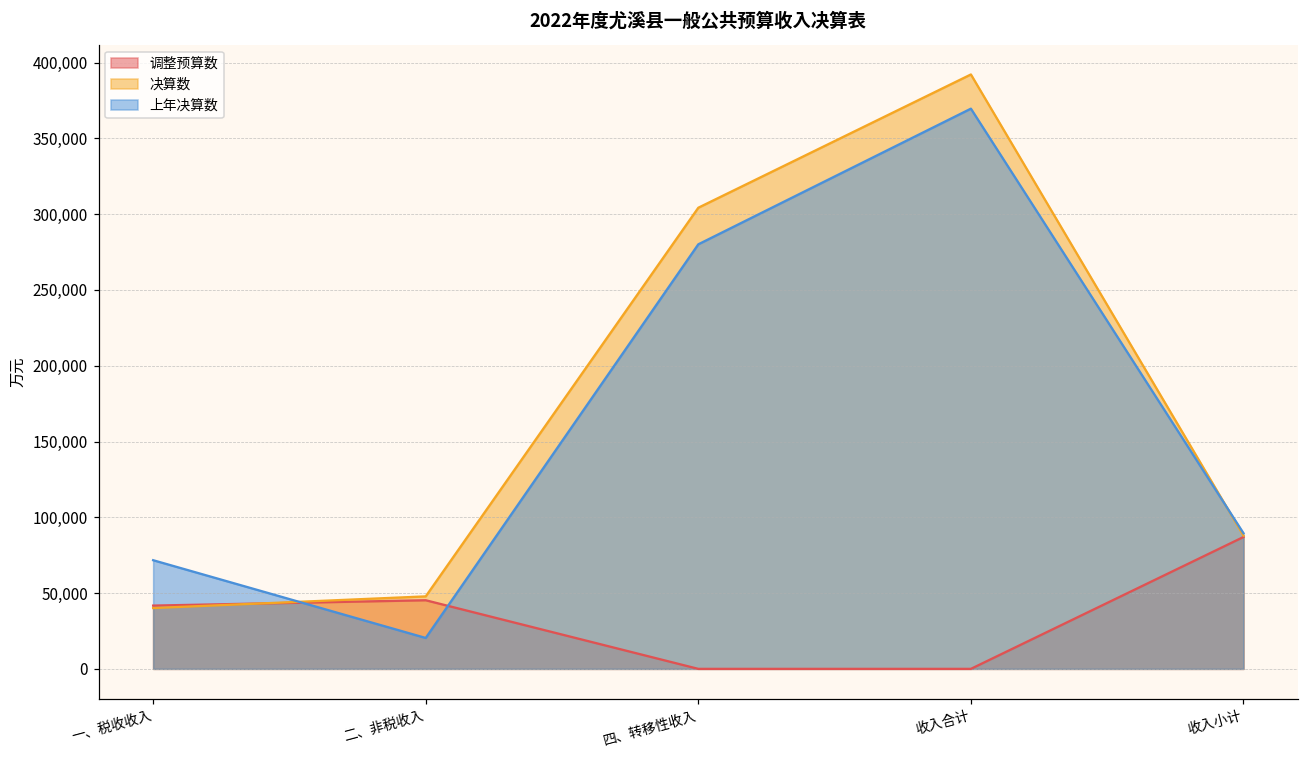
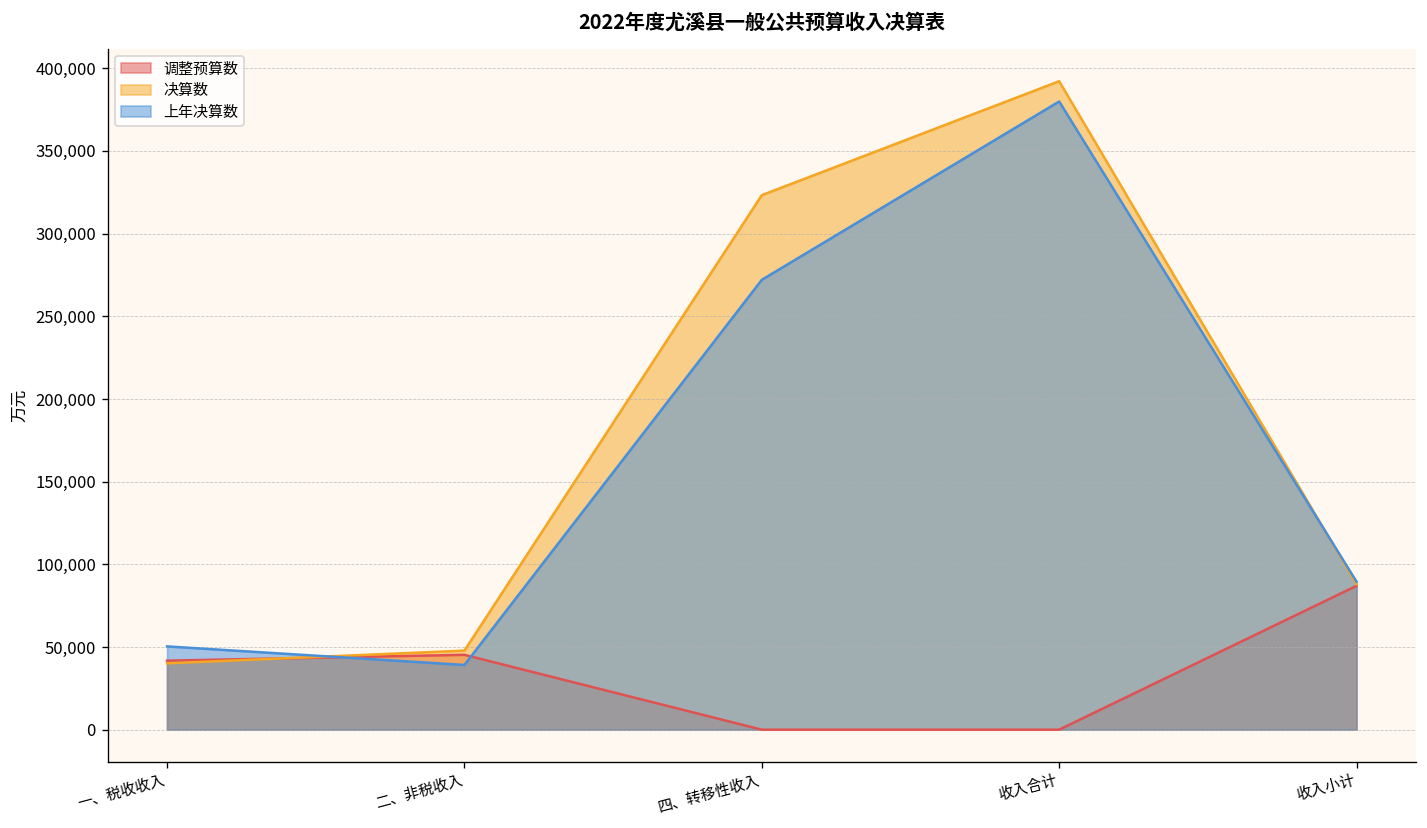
上年决算数, 一、税收收入: 72,000 -> 50,000
上年决算数, 二、非税收入: 20,000 -> 39,000
决算数, 四、转移性收入: 304,000 -> 323,000
上年决算数, 四、转移性收入: 280,000 -> 272,000
上年决算数, 收入合计: 370,000 -> 380,000
